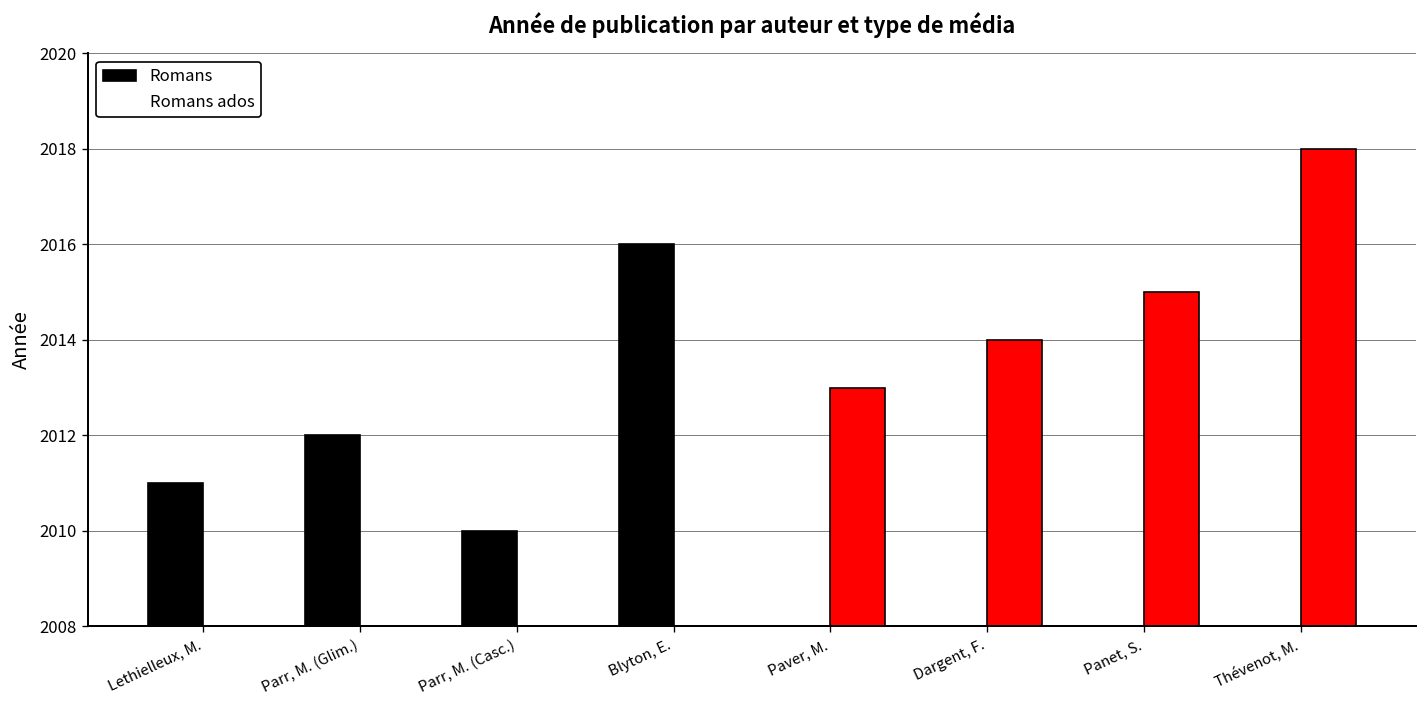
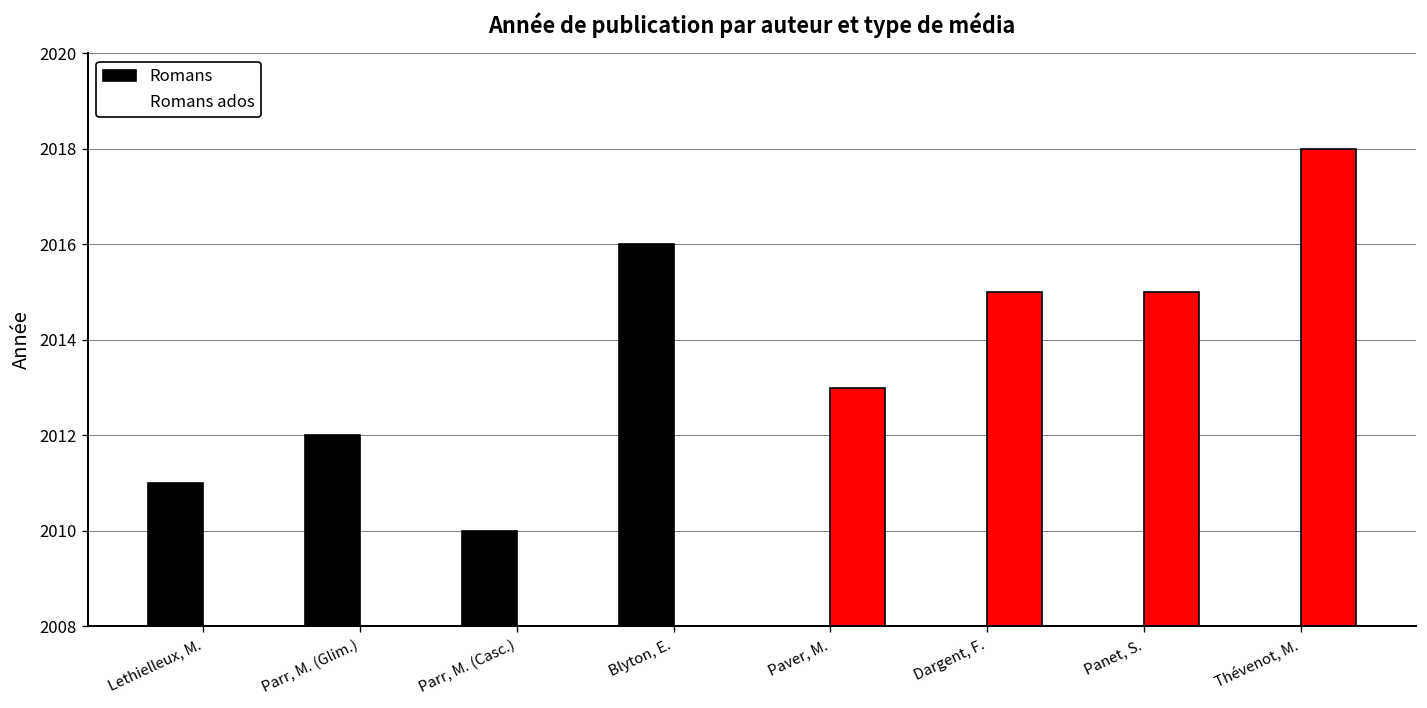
Romans ados, Dargent, F.: 2014 -> 2015
